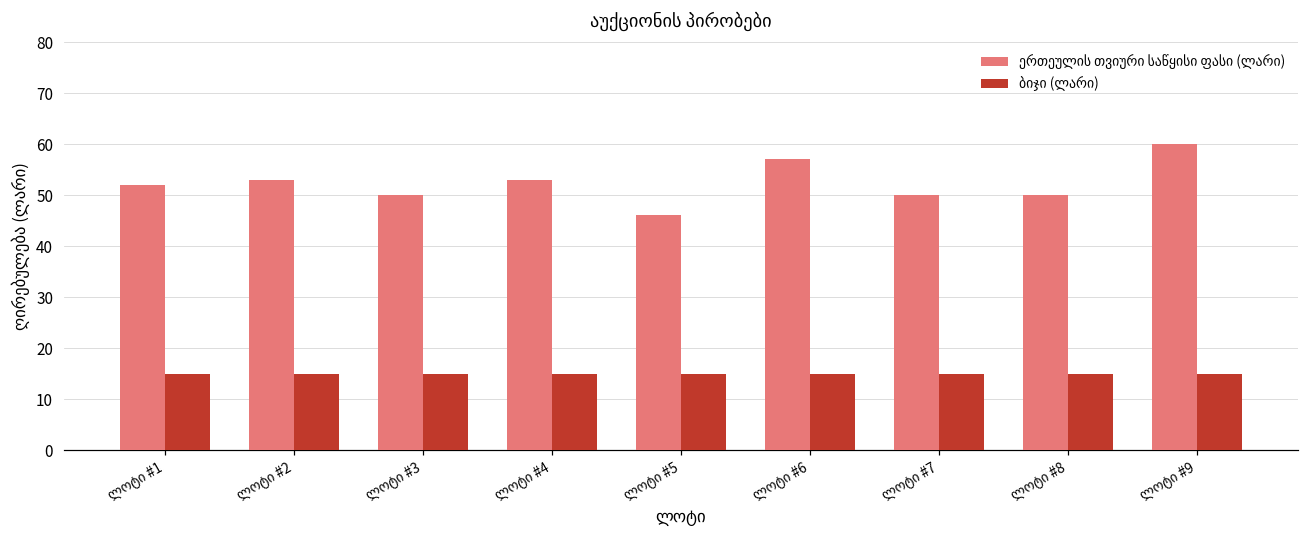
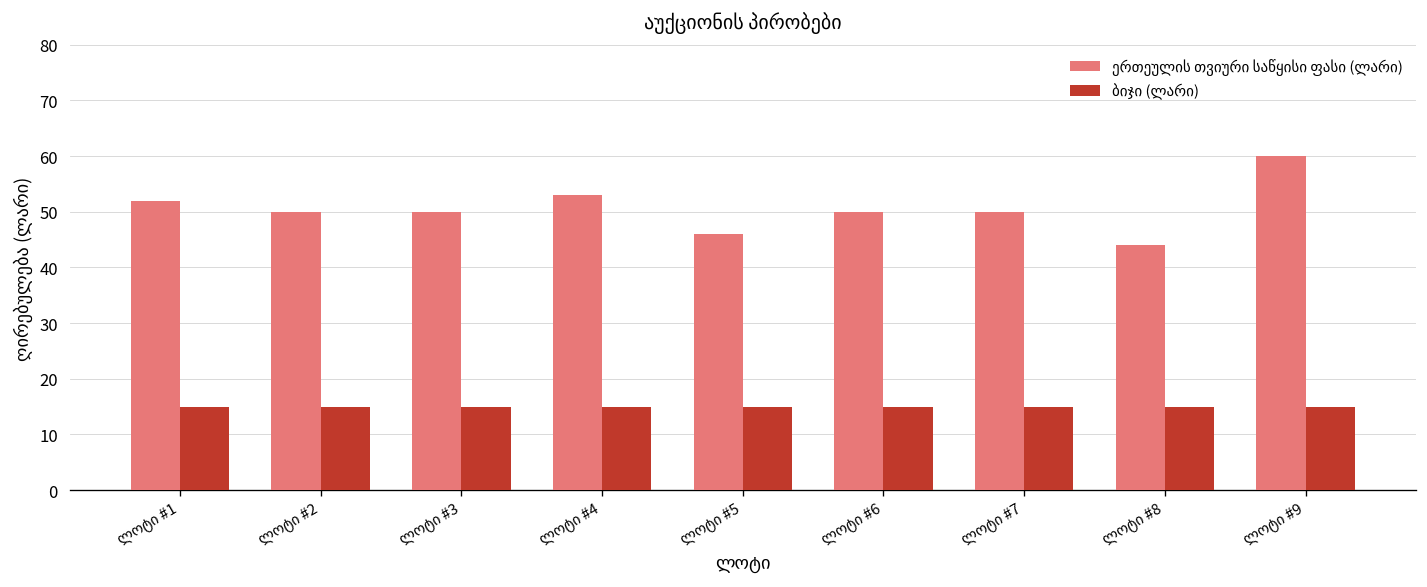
ერთეულის თვიური საწყისი ფასი (ლარი), ლოტი #2: 53 -> 50
ერთეულის თვიური საწყისი ფასი (ლარი), ლოტი #6: 57 -> 50
ერთეულის თვიური საწყისი ფასი (ლარი), ლოტი #8: 50 -> 44
